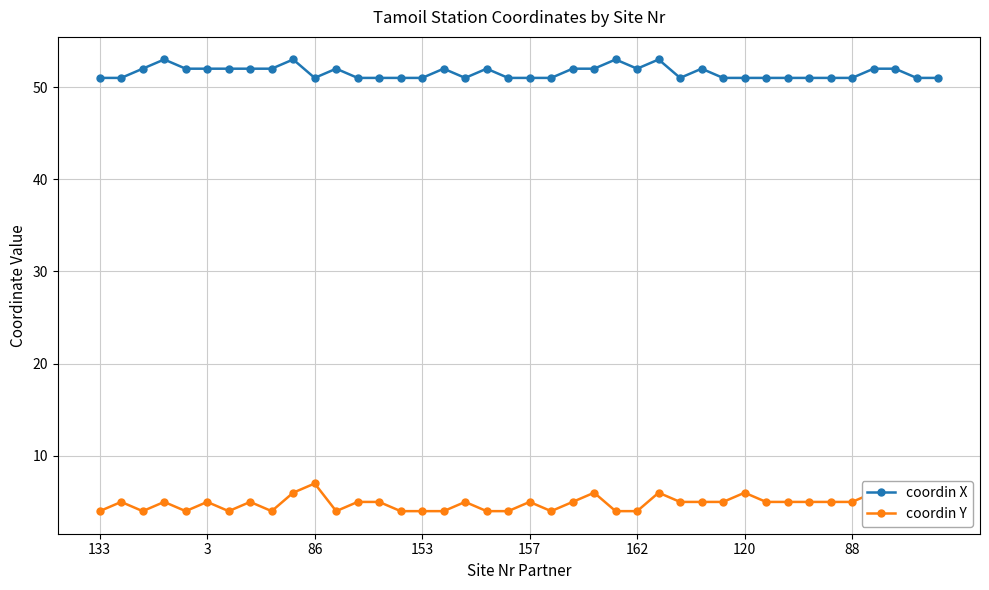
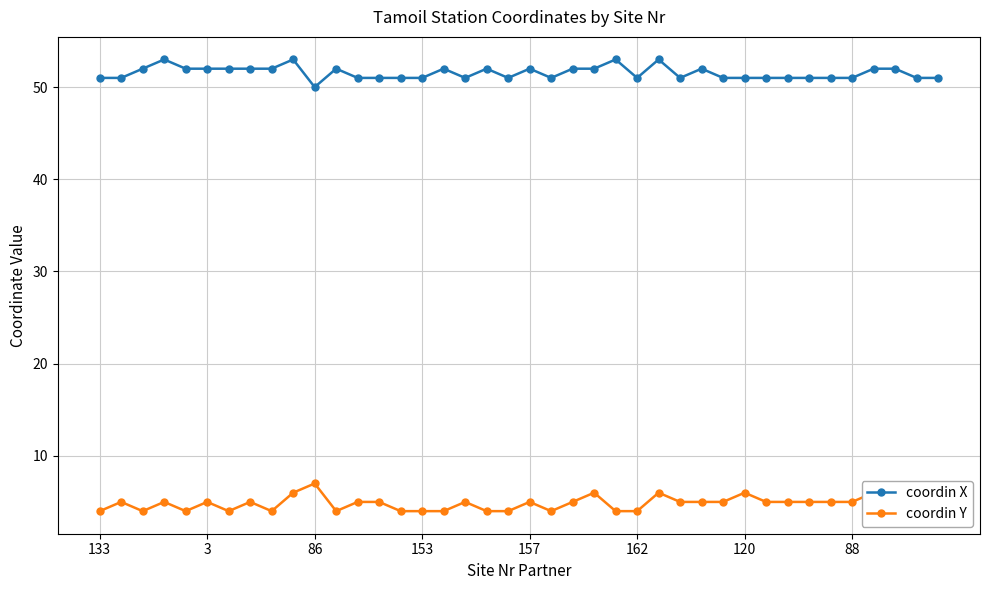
coordin X, 86: 51 -> 50
coordin X, 157: 51 -> 52
coordin X, 162: 52 -> 51
